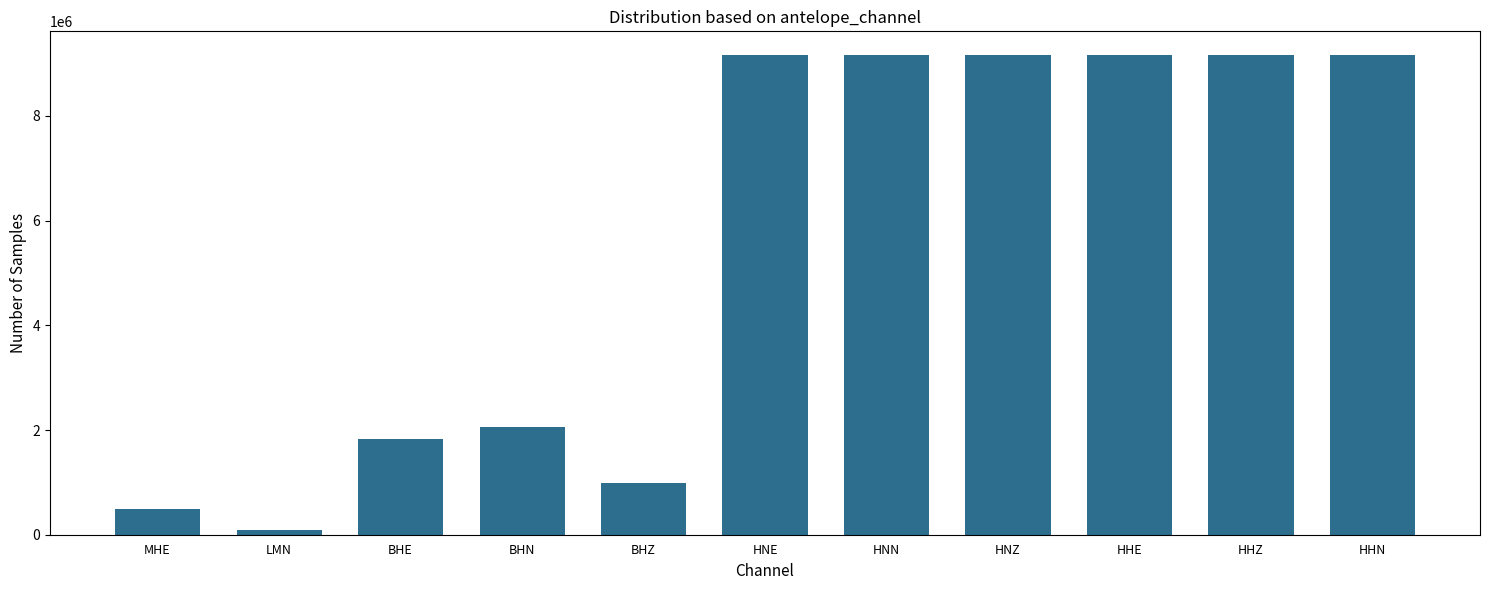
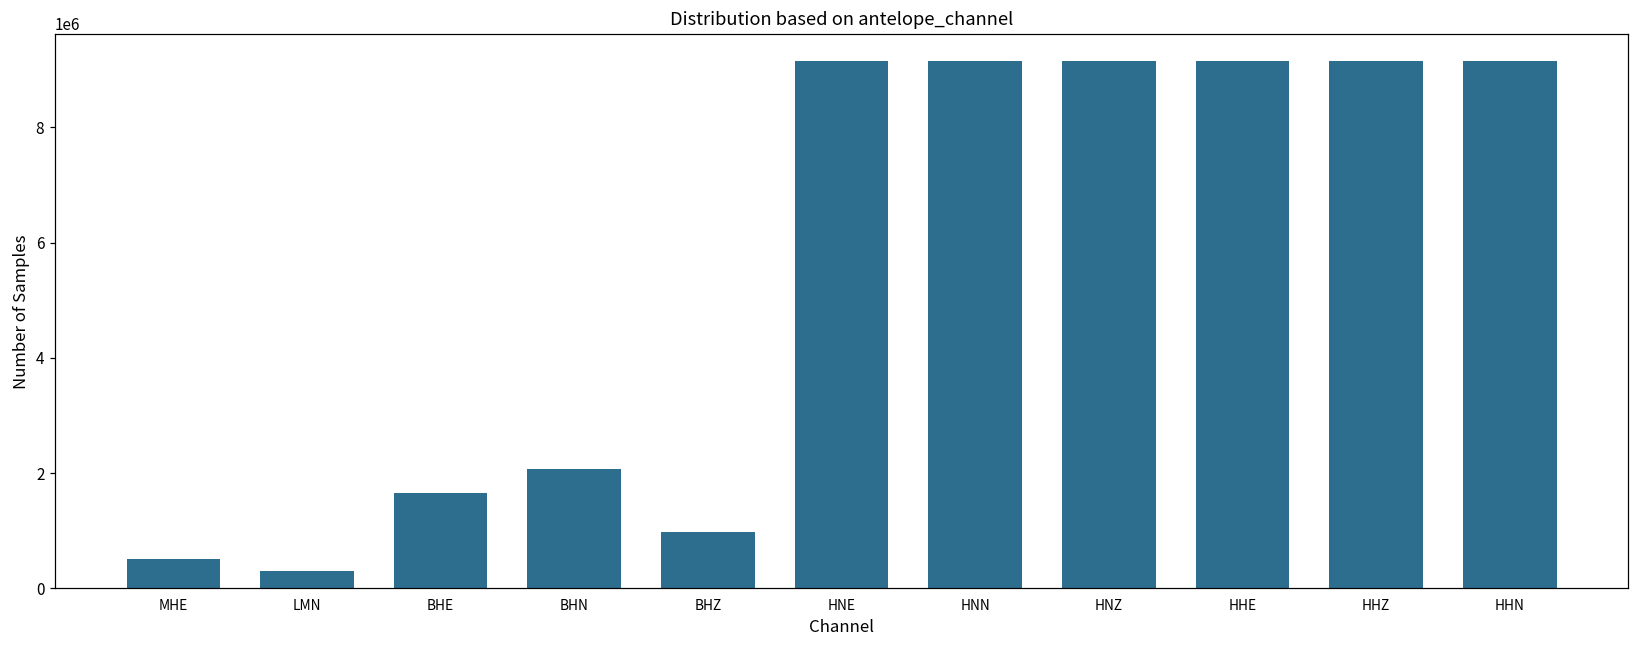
LMN: 100000 -> 300000
BHE: 1800000 -> 1700000
